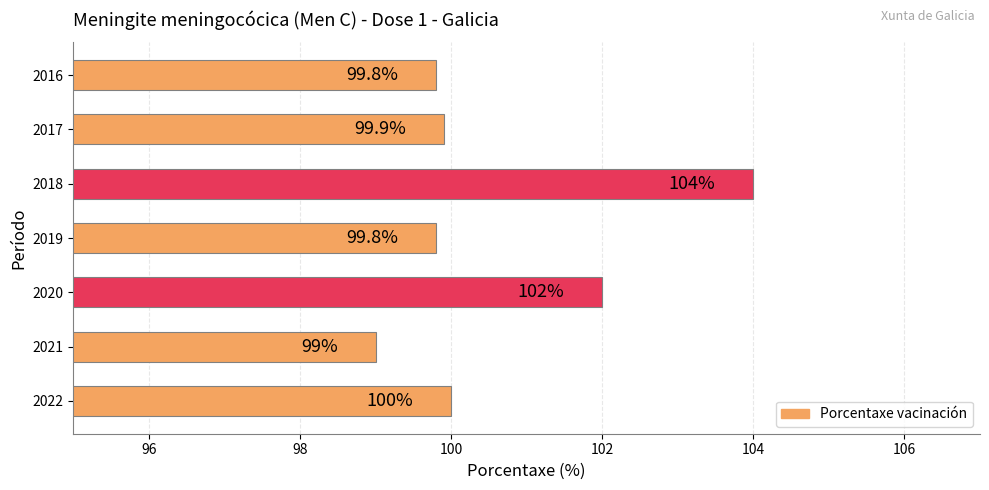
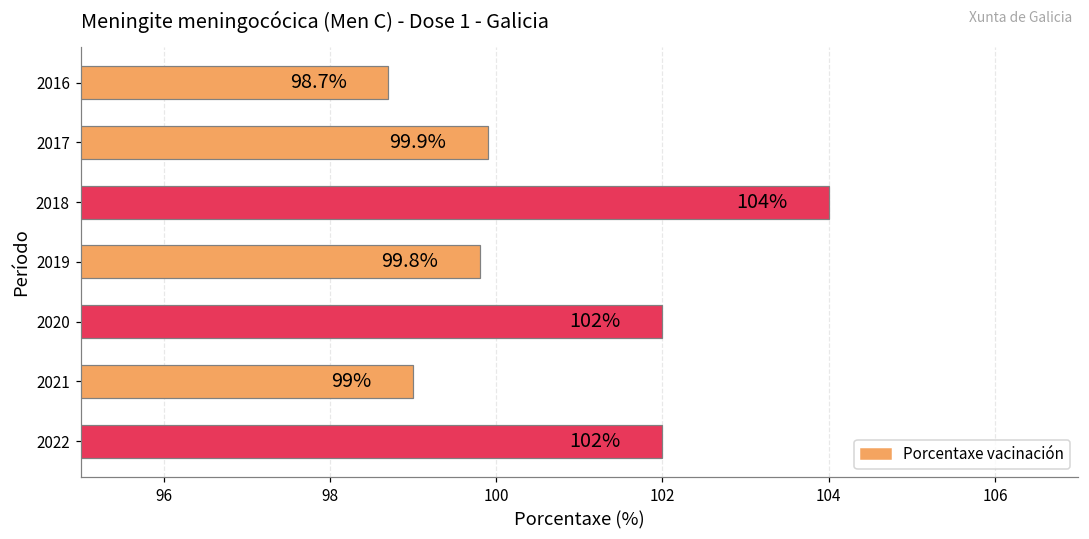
2016: 99.8% -> 98.7%
2022: 100% -> 102%
